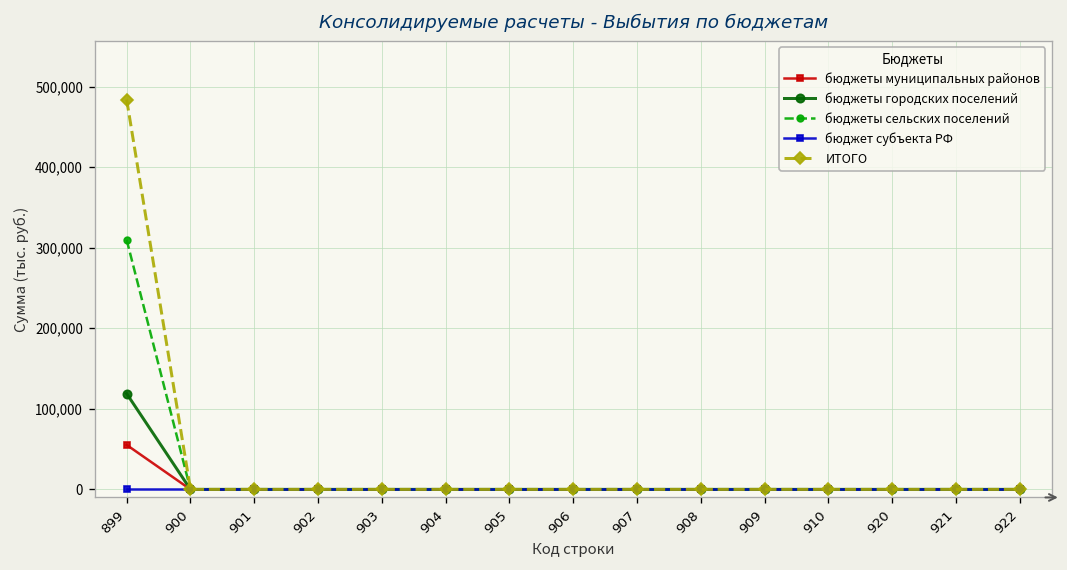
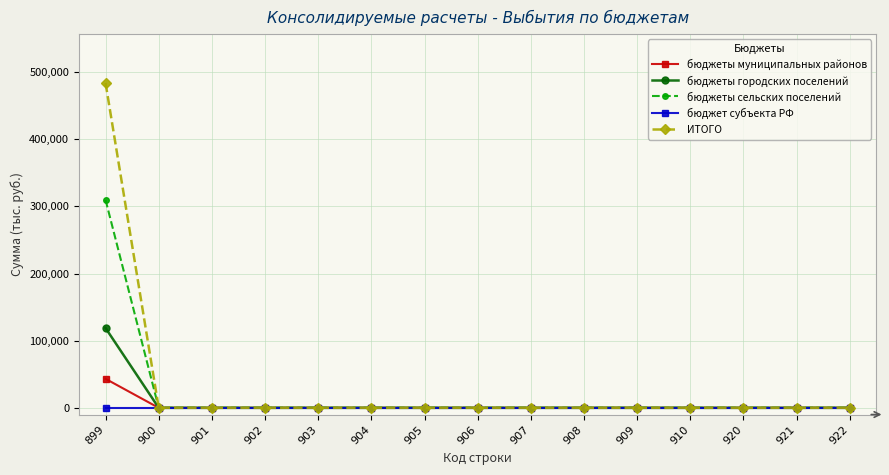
бюджеты муниципальных районов, 899: 60,000 -> 40,000
